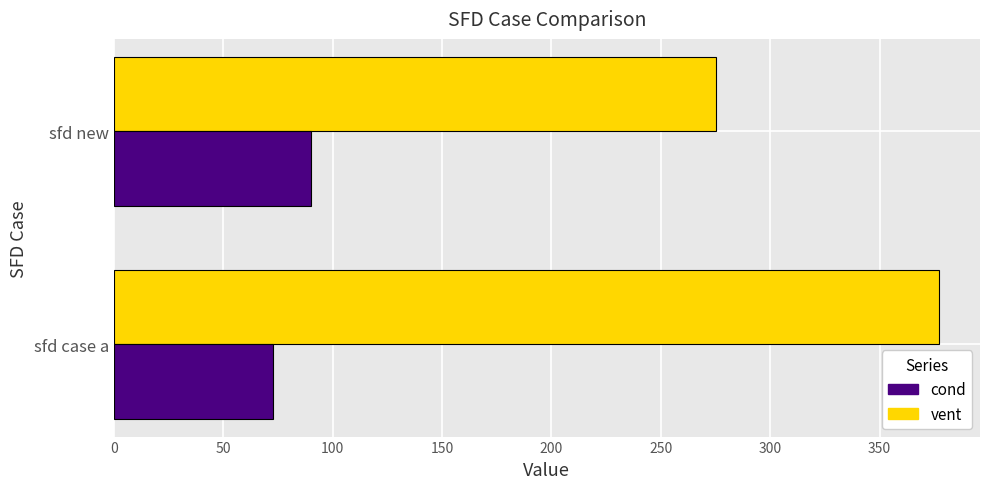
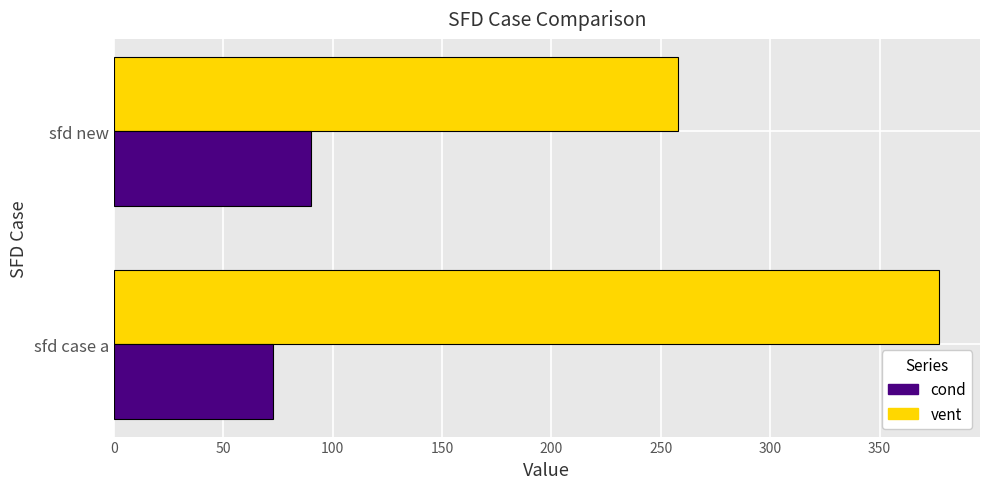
vent, sfd new: 275 -> 258
